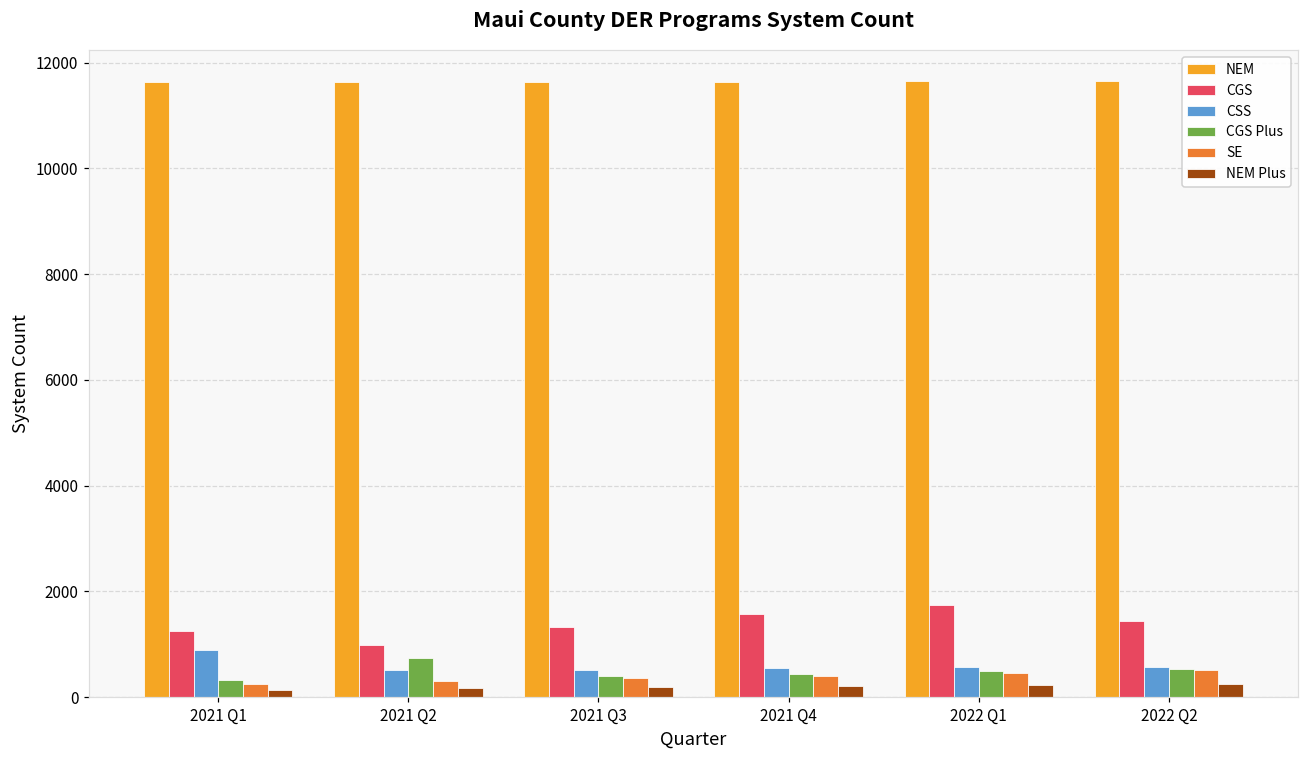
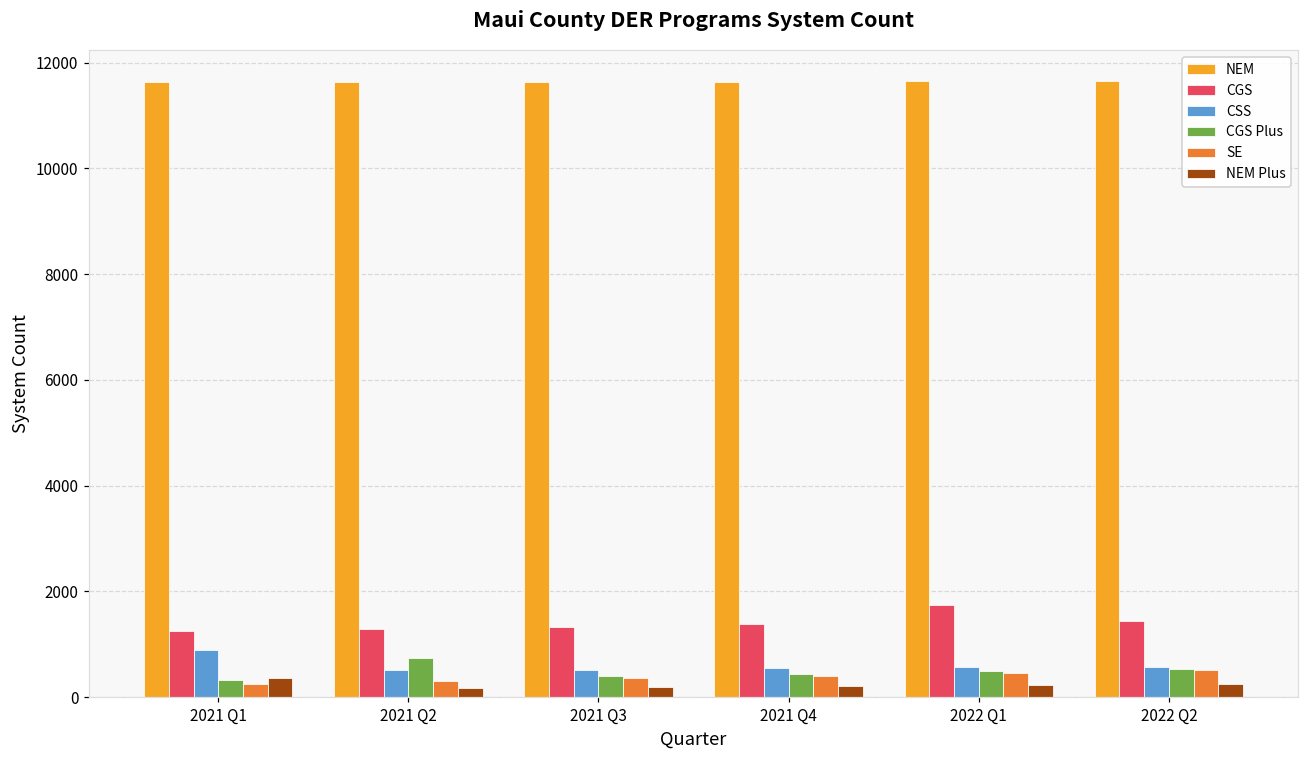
NEM Plus, 2021 Q1: 100 -> 400
CGS, 2021 Q2: 1000 -> 1300
CGS, 2021 Q4: 1600 -> 1400
